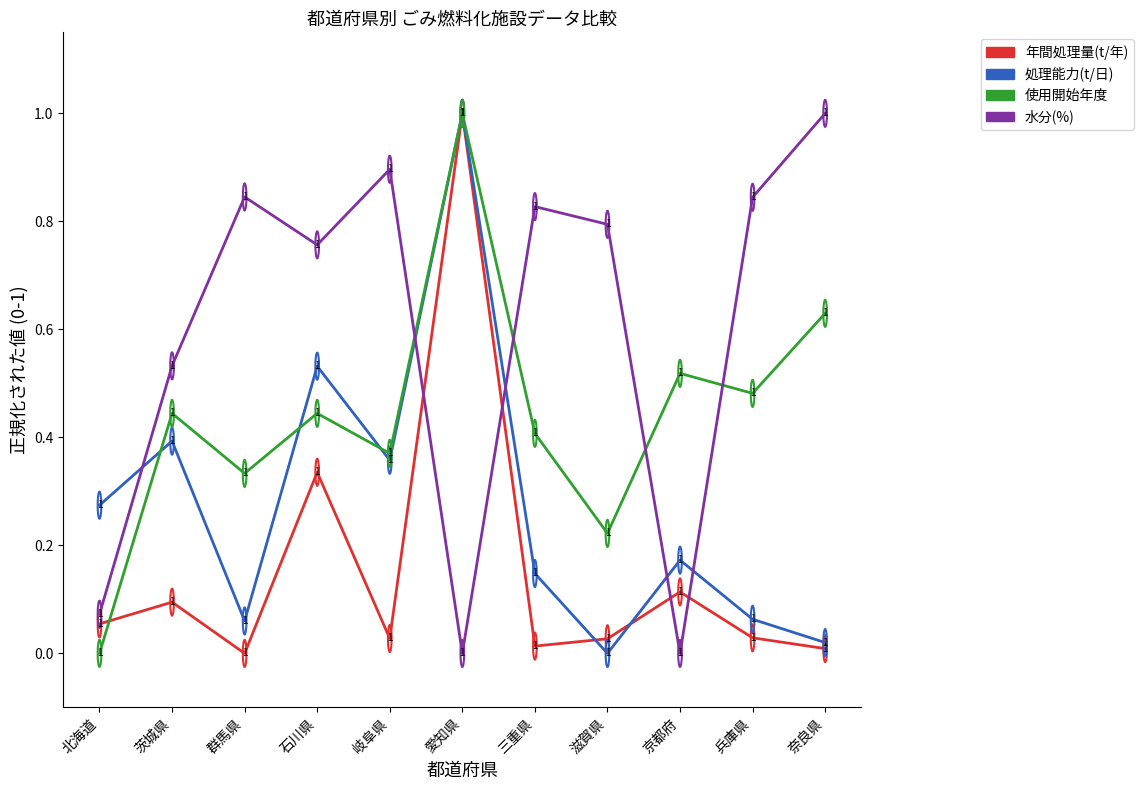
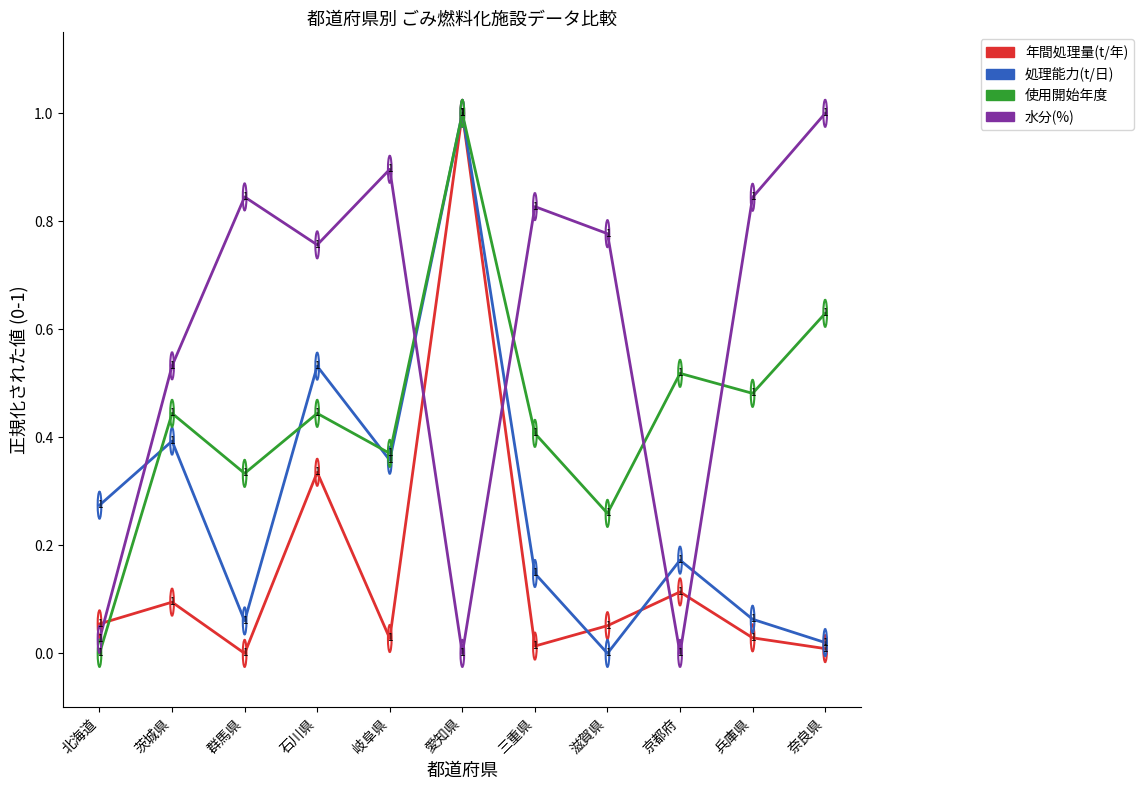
水分(%), 北海道: 0.07 -> 0.03
年間処理量(t/年), 滋賀県: 0.03 -> 0.05
使用開始年度, 滋賀県: 0.22 -> 0.26
水分(%), 滋賀県: 0.79 -> 0.78
